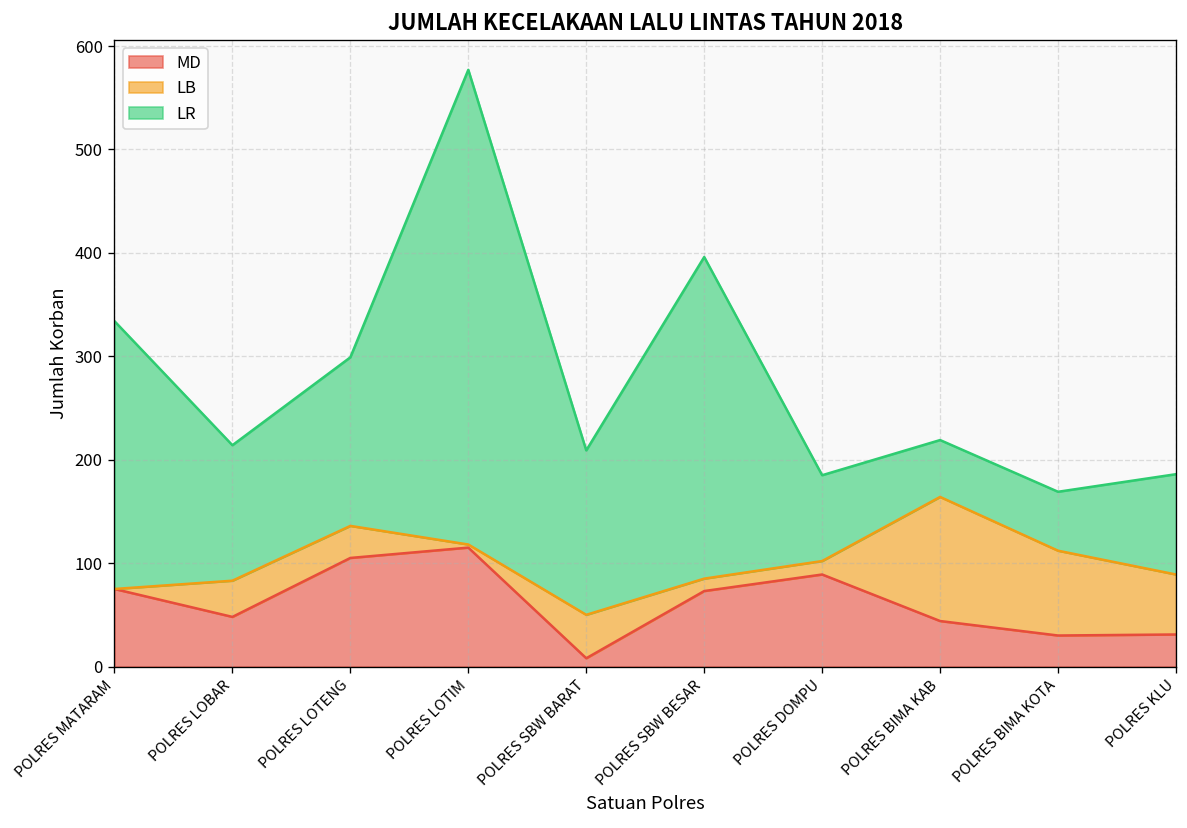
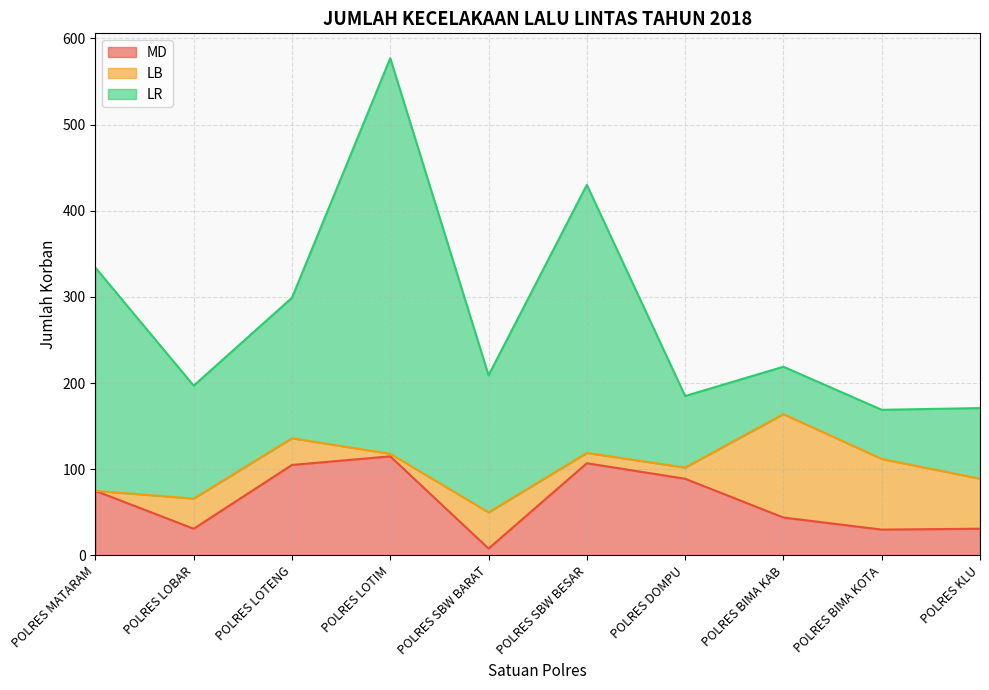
MD, POLRES LOBAR: 50 -> 30
MD, POLRES SBW BESAR: 70 -> 110
LR, POLRES KLU: 100 -> 80
